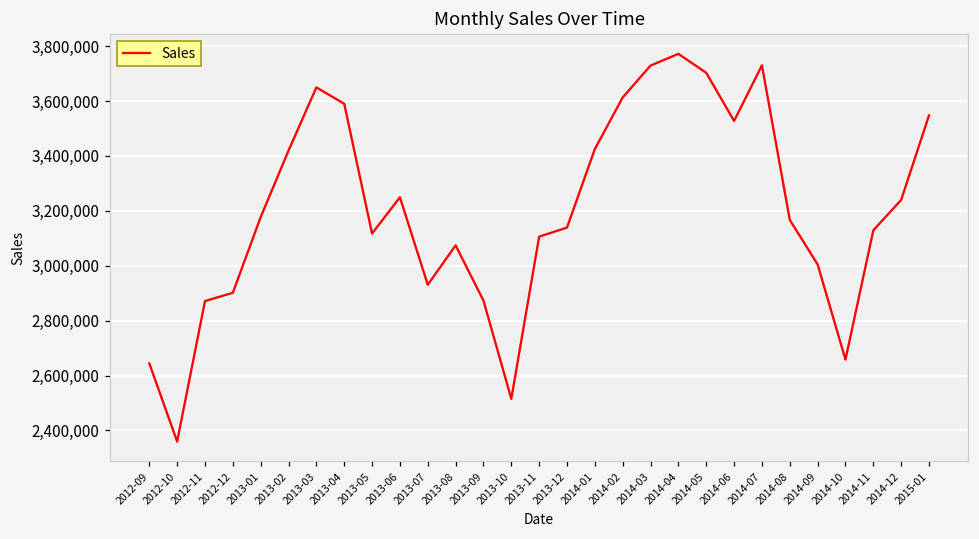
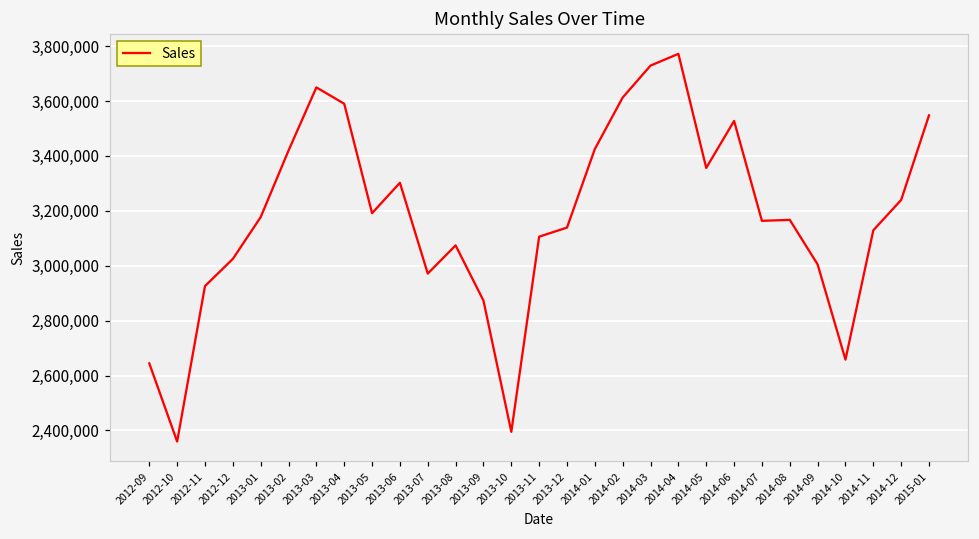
2012-11: 2,870,000 -> 2,930,000
2012-12: 2,900,000 -> 3,020,000
2013-05: 3,120,000 -> 3,190,000
2013-06: 3,250,000 -> 3,300,000
2013-07: 2,930,000 -> 2,970,000
2013-10: 2,520,000 -> 2,400,000
2014-05: 3,700,000 -> 3,360,000
2014-07: 3,730,000 -> 3,160,000
